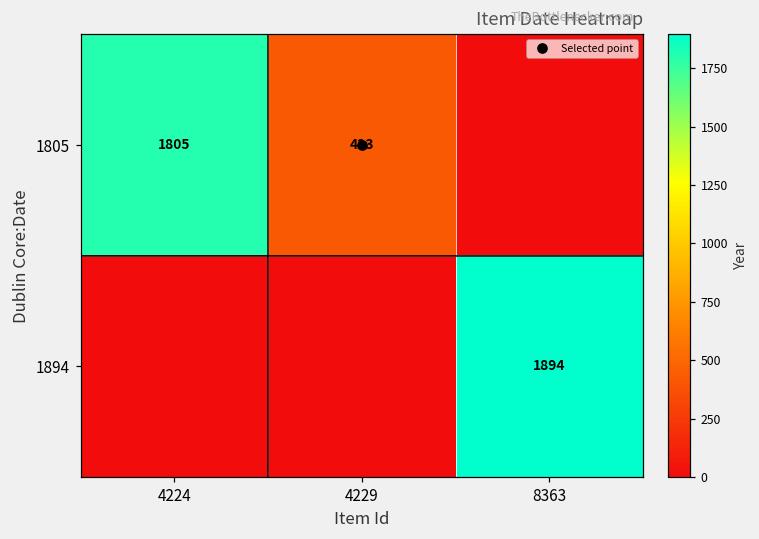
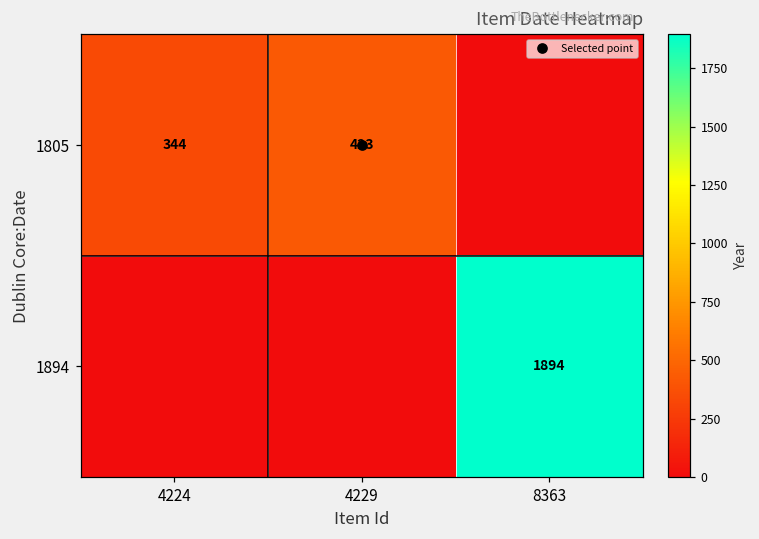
1805, 4224: 1805 -> 344
